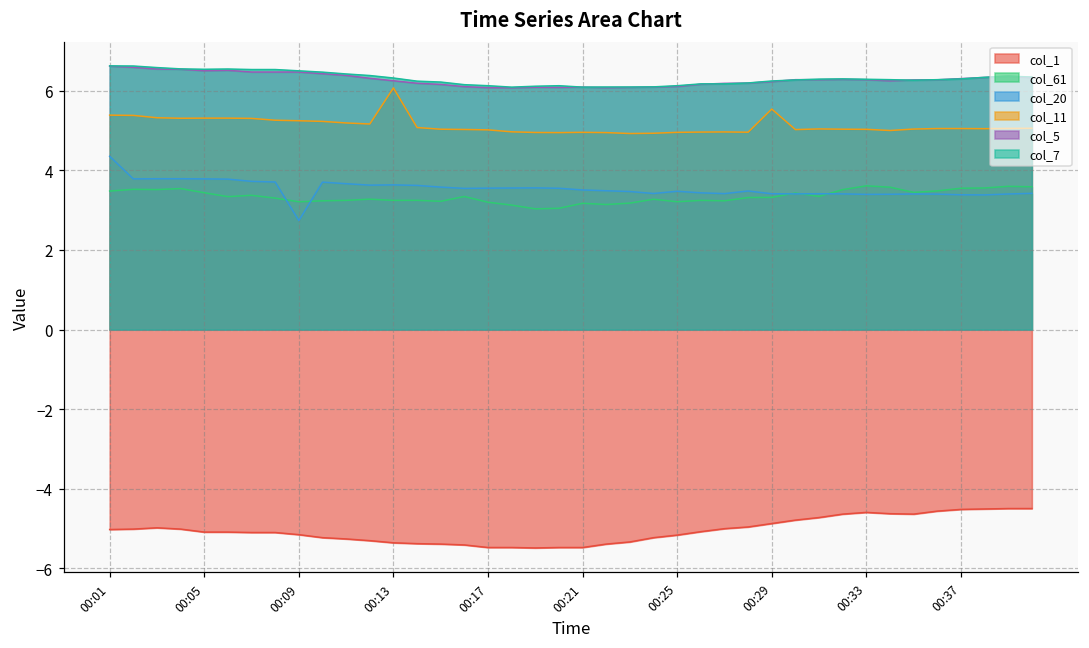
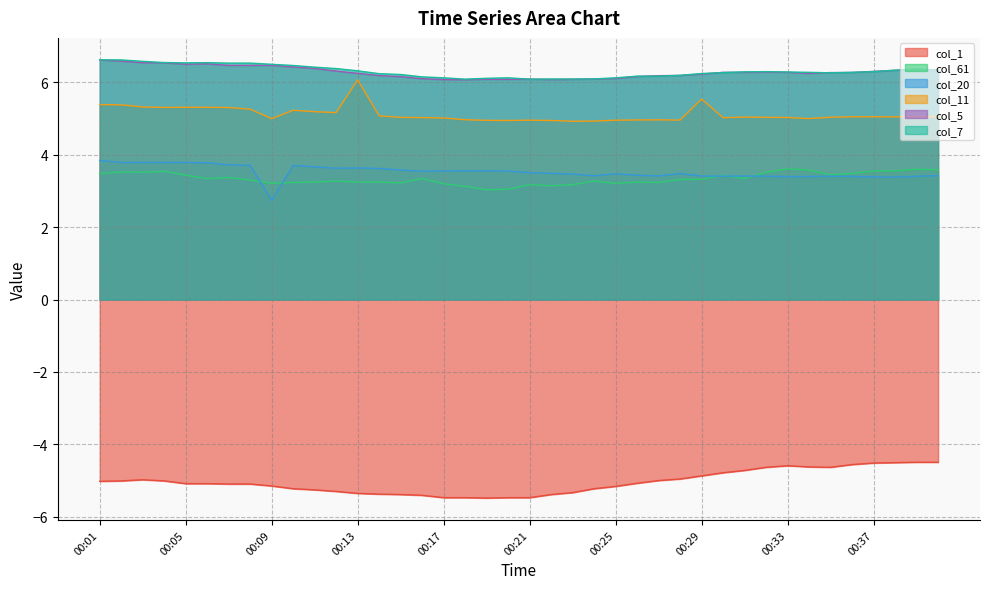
col_20, 00:01: 4.4 -> 3.8
col_11, 00:09: 5.2 -> 5.0
